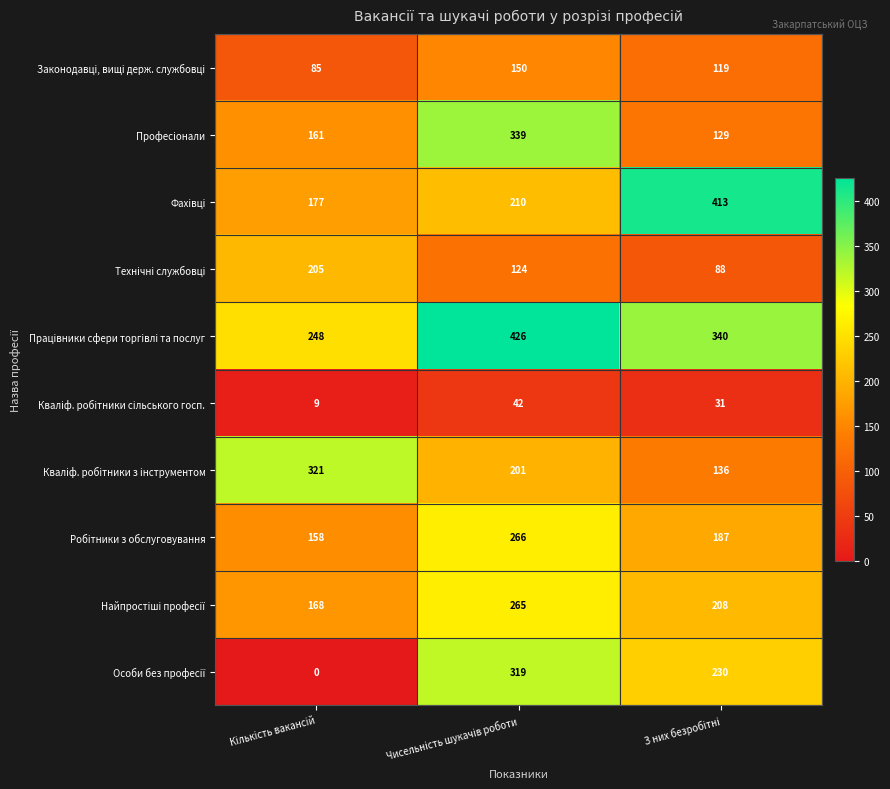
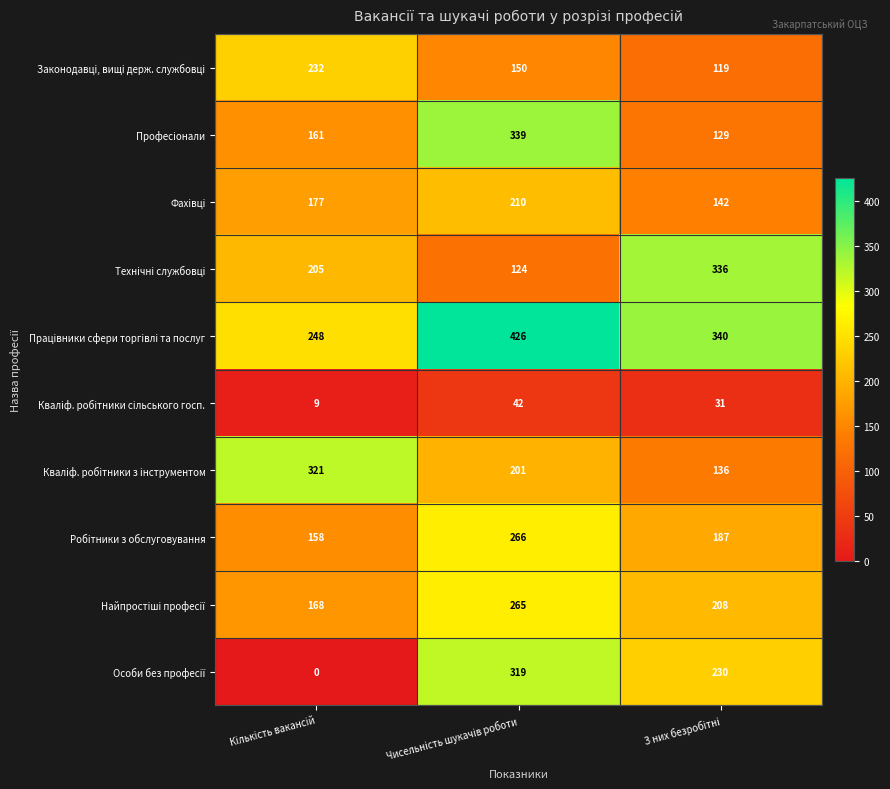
Законодавці, вищі держ. службовці, Кількість вакансій: 85 -> 232
Фахівці, З них безробітні: 413 -> 142
Технічні службовці, З них безробітні: 88 -> 336
